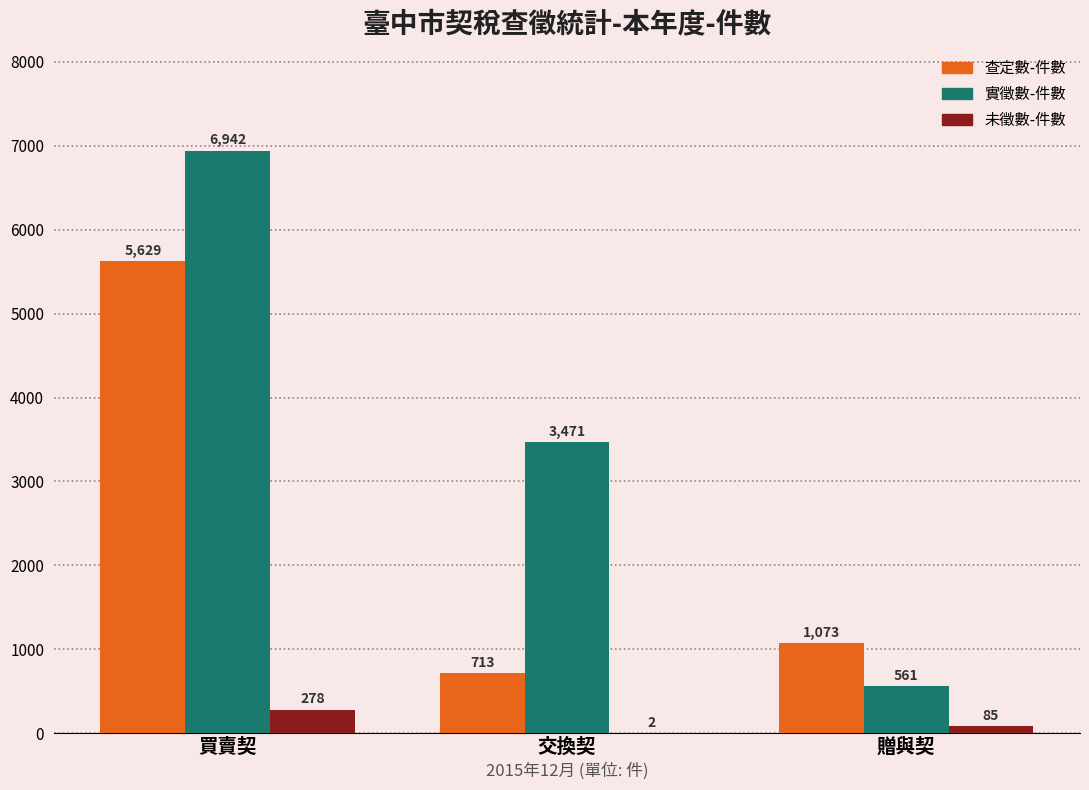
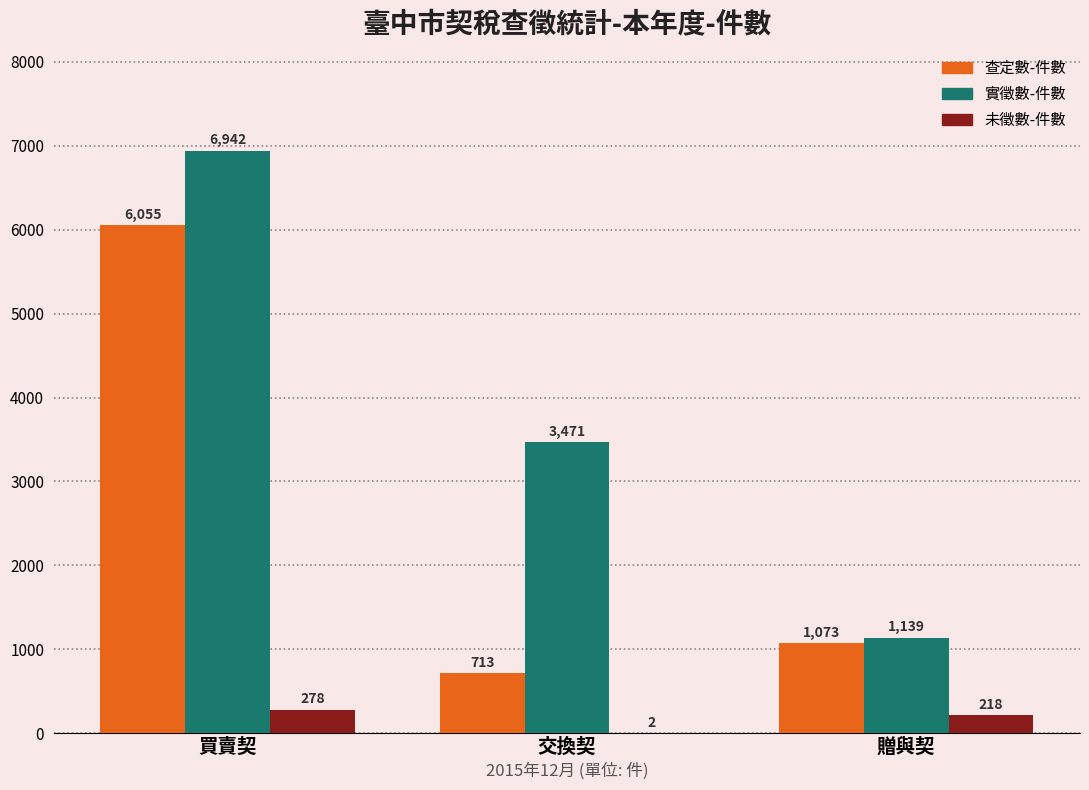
查定數-件數, 買賣契: 5,629 -> 6,055
實徵數-件數, 贈與契: 561 -> 1,139
未徵數-件數, 贈與契: 85 -> 218
